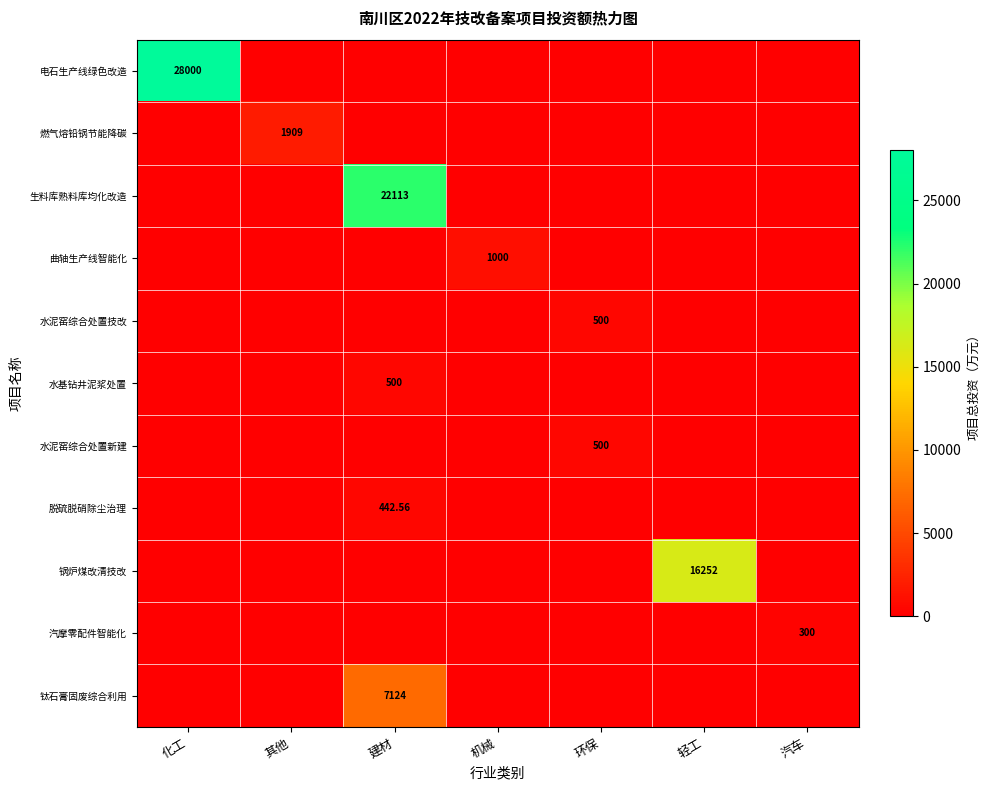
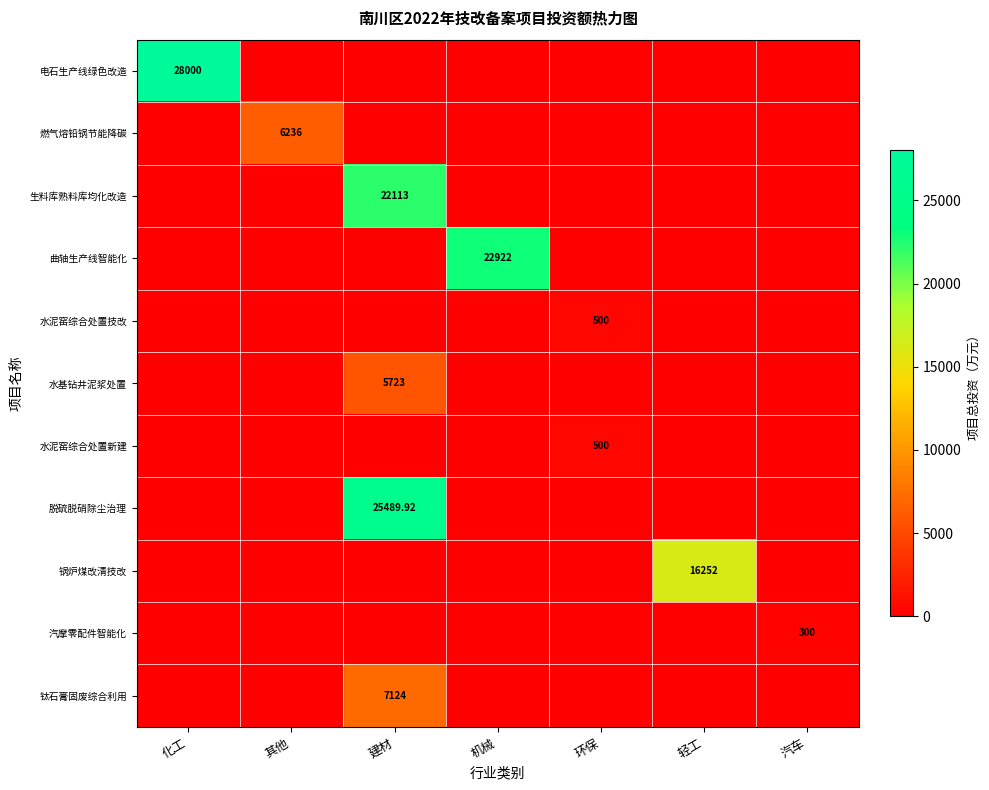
燃气熔铅锅节能降碳, 其他: 1909 -> 6236
曲轴生产线智能化, 机械: 1000 -> 22922
水基钻井泥浆处置, 建材: 500 -> 5723
脱硫脱硝除尘治理, 建材: 442.56 -> 25489.92
